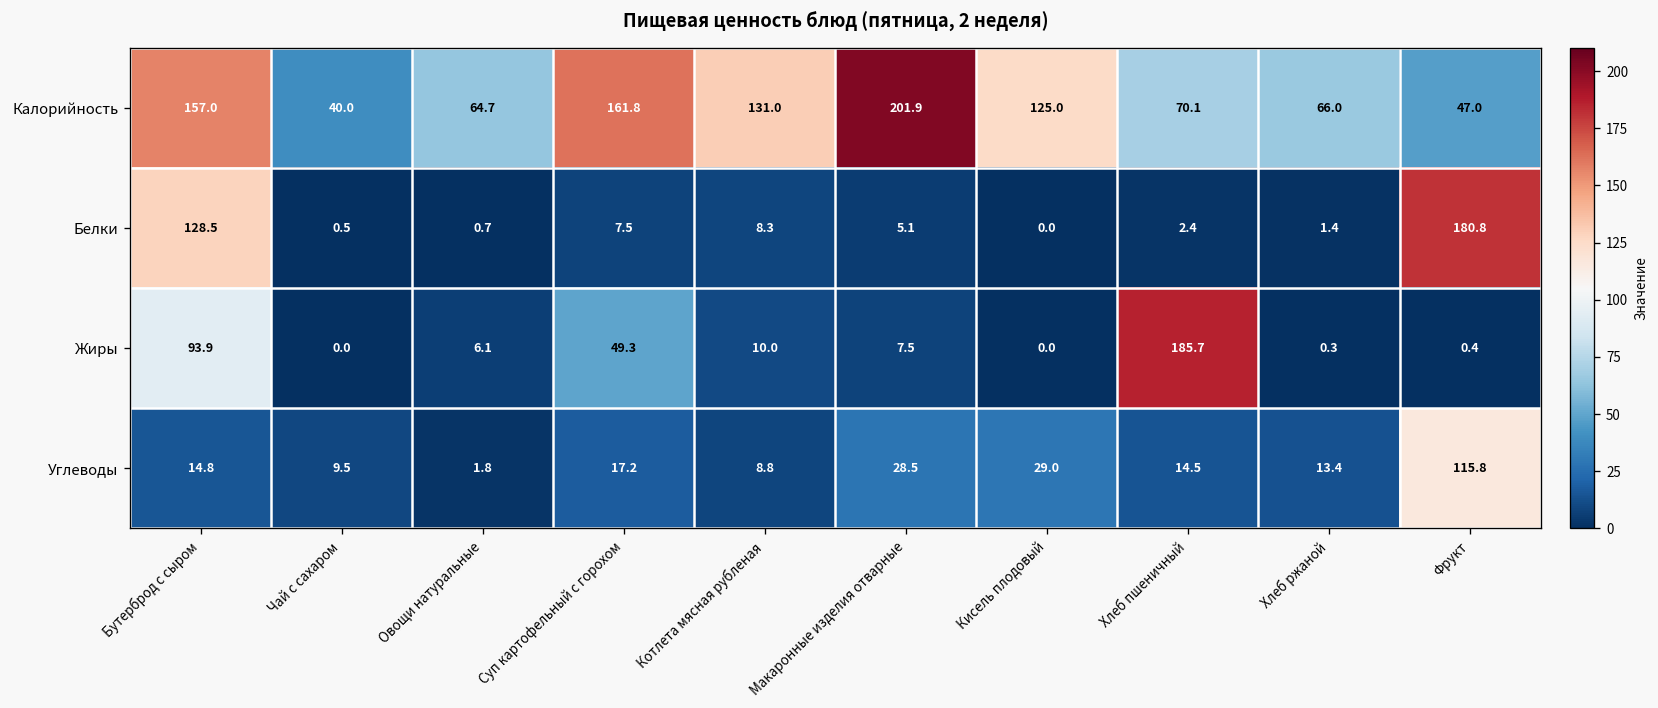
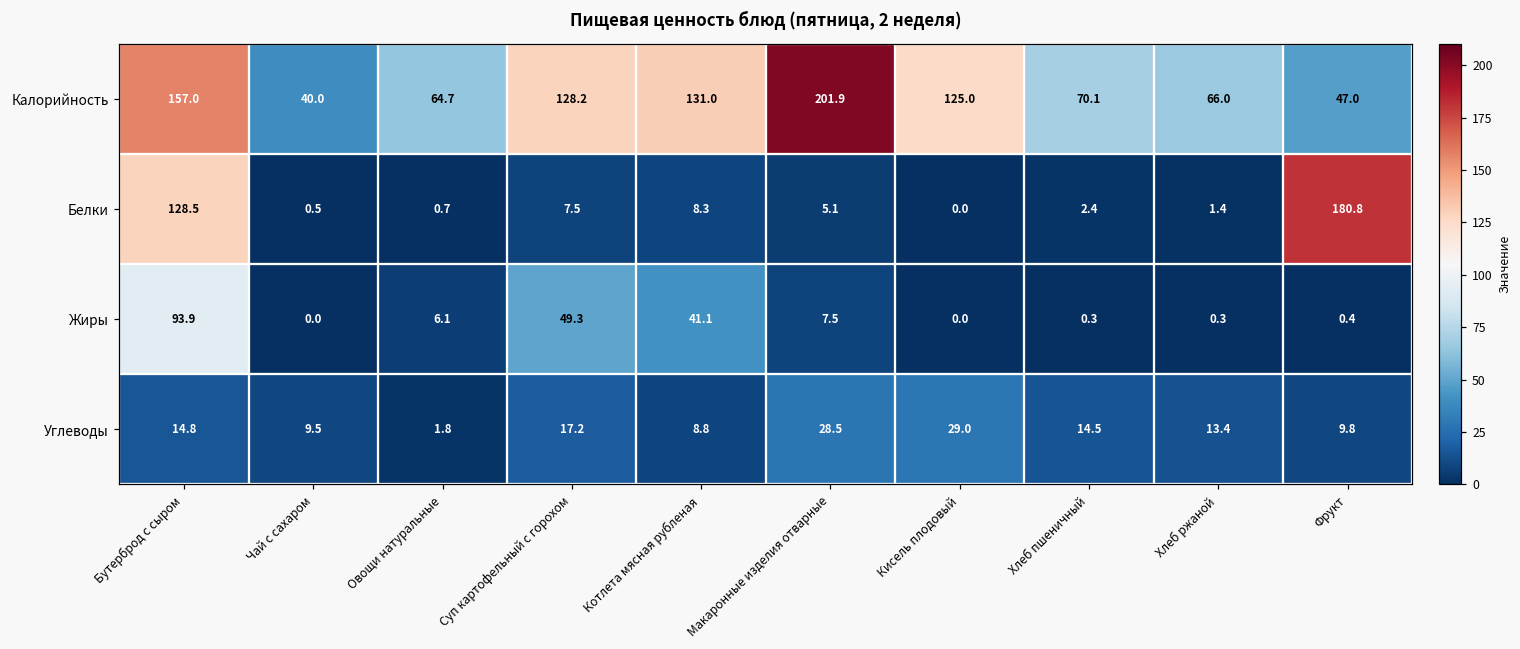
Калорийность, Суп картофельный с горохом: 161.8 -> 128.2
Жиры, Котлета мясная рубленая: 10.0 -> 41.1
Жиры, Хлеб пшеничный: 185.7 -> 0.3
Углеводы, Фрукт: 115.8 -> 9.8
